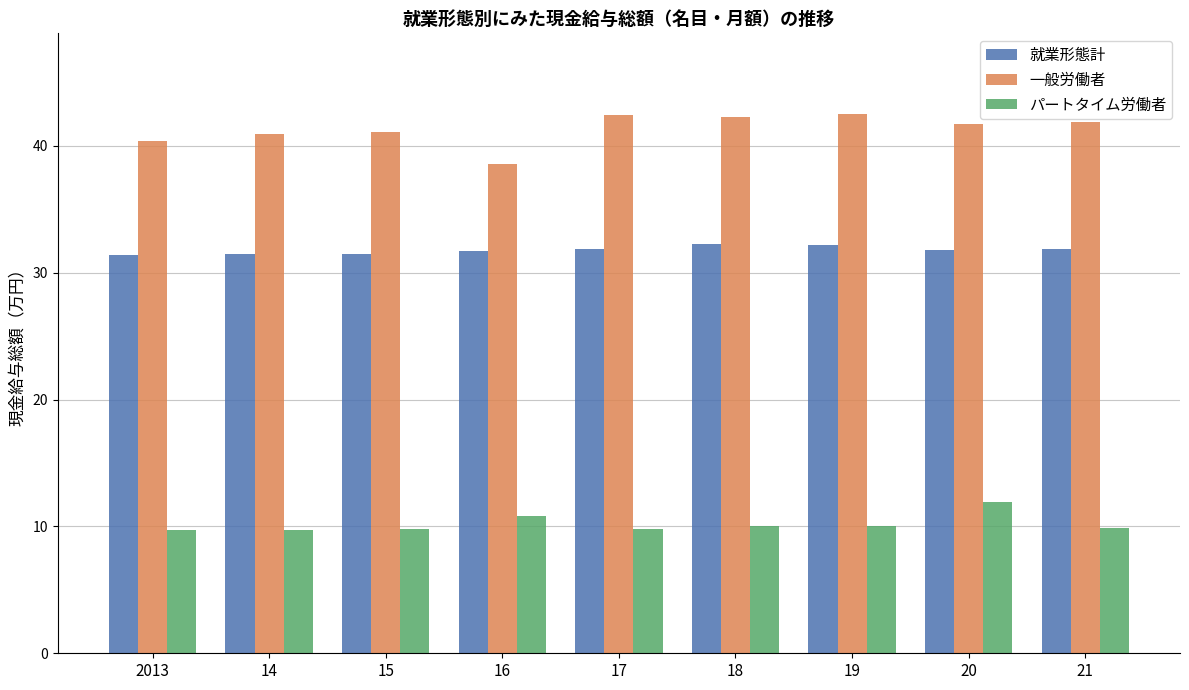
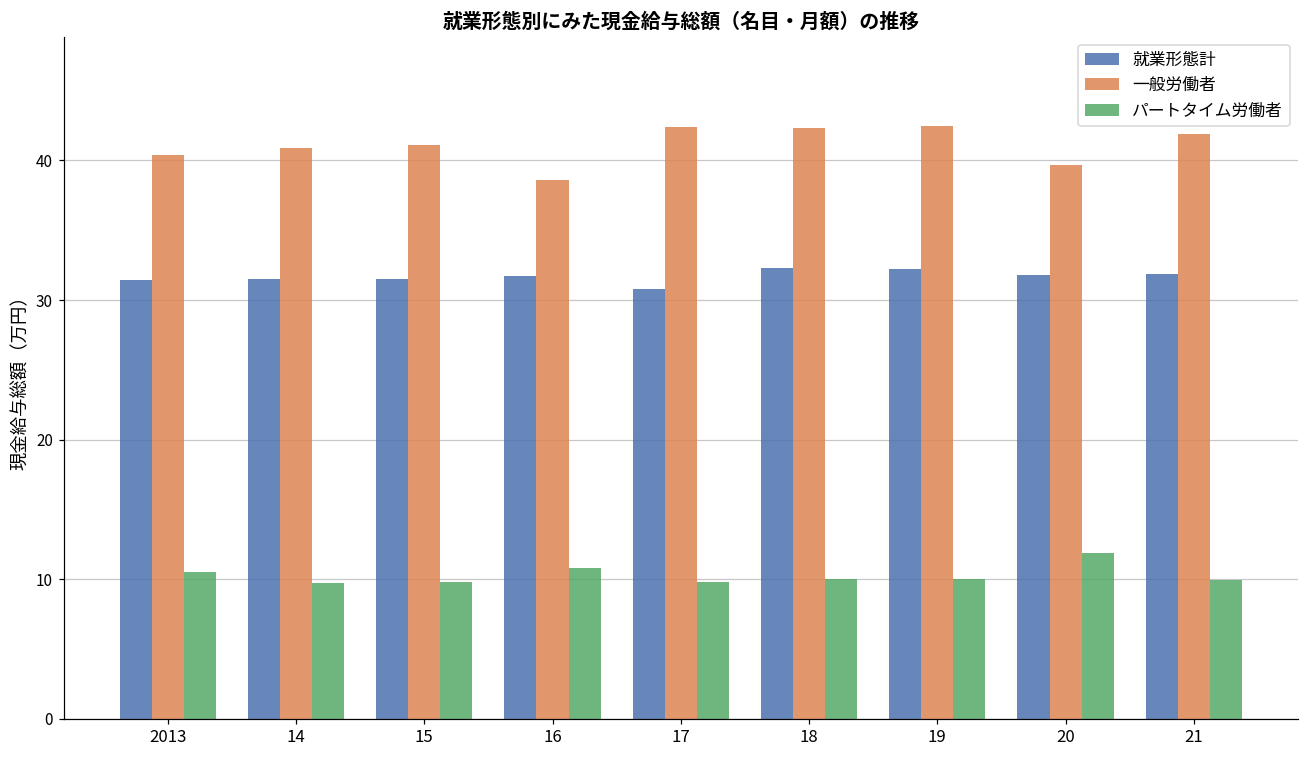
パートタイム労働者, 2013: 9.7 -> 10.5
就業形態計, 17: 31.9 -> 30.8
一般労働者, 20: 41.7 -> 39.7
